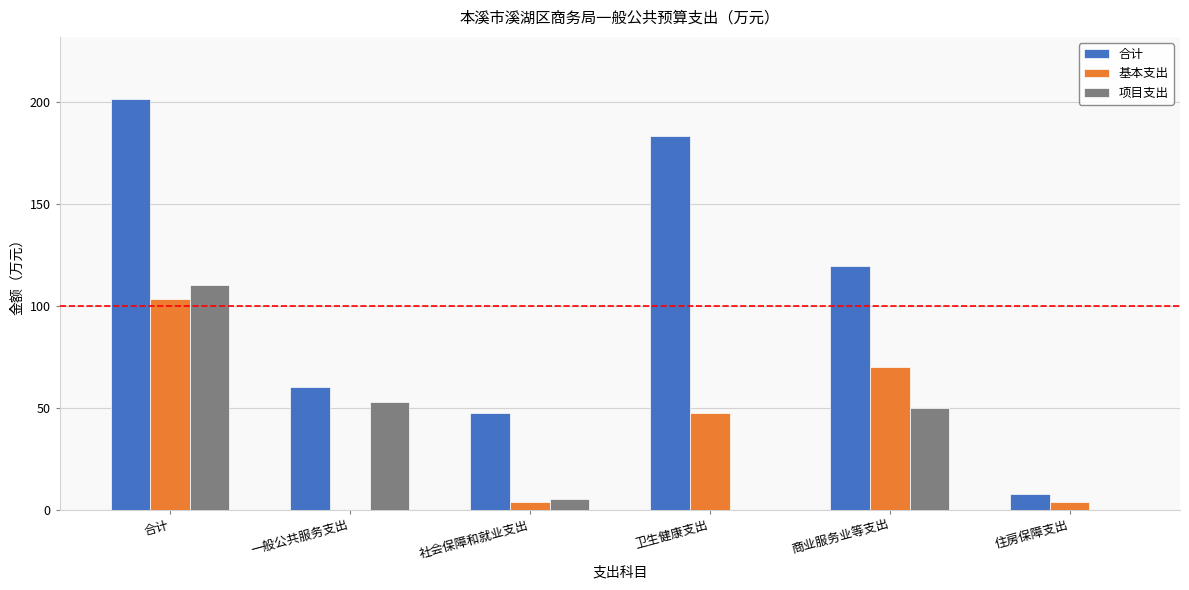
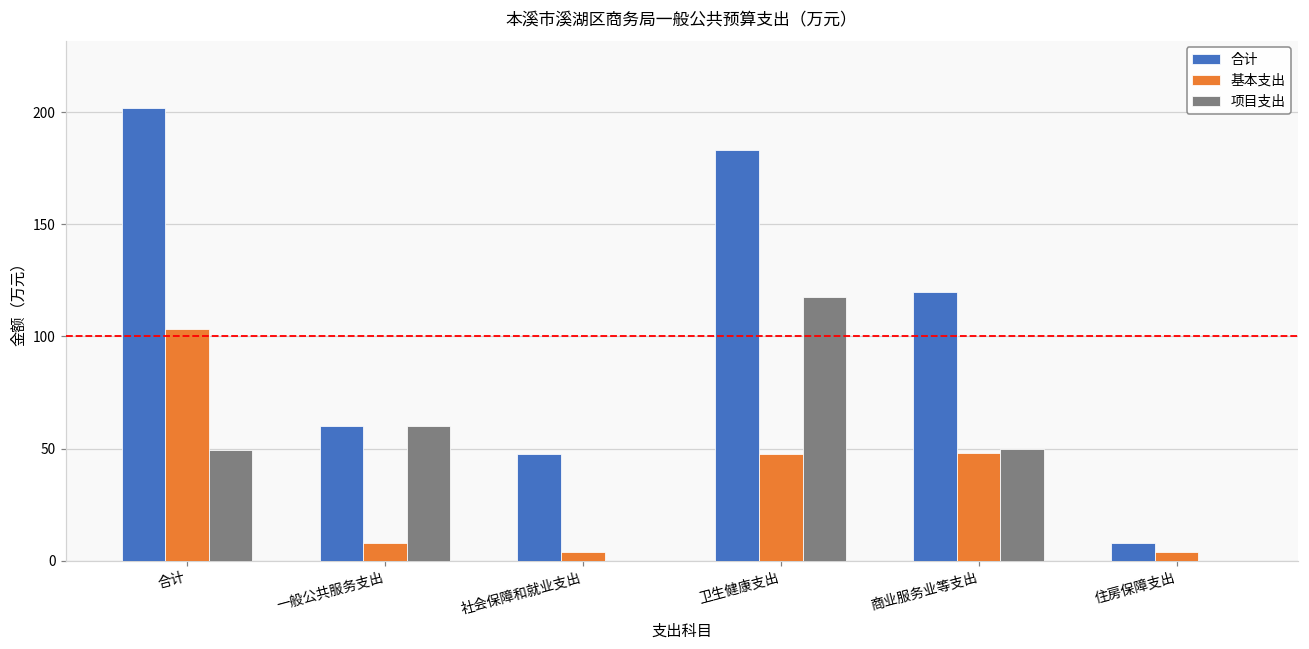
项目支出, 合计: 110 -> 49
基本支出, 一般公共服务支出: 0 -> 8
项目支出, 一般公共服务支出: 53 -> 60
项目支出, 社会保障和就业支出: 5 -> 0
项目支出, 卫生健康支出: 0 -> 117
基本支出, 商业服务业等支出: 70 -> 48
